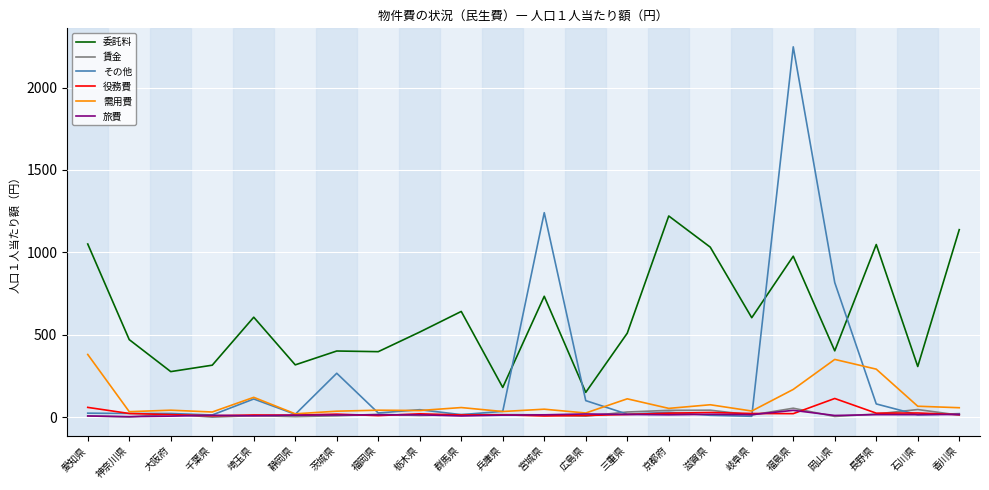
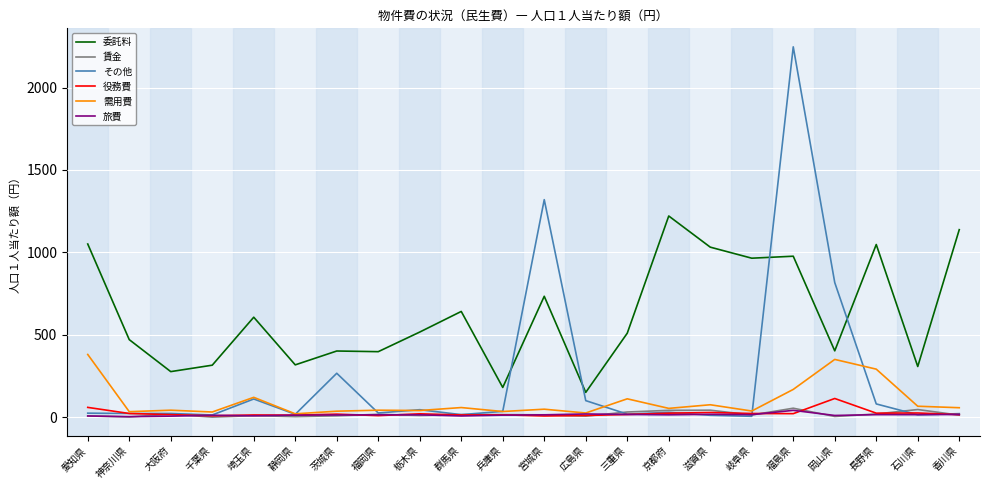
その他, 宮城県: 1240 -> 1320
委託料, 岐阜県: 600 -> 970
